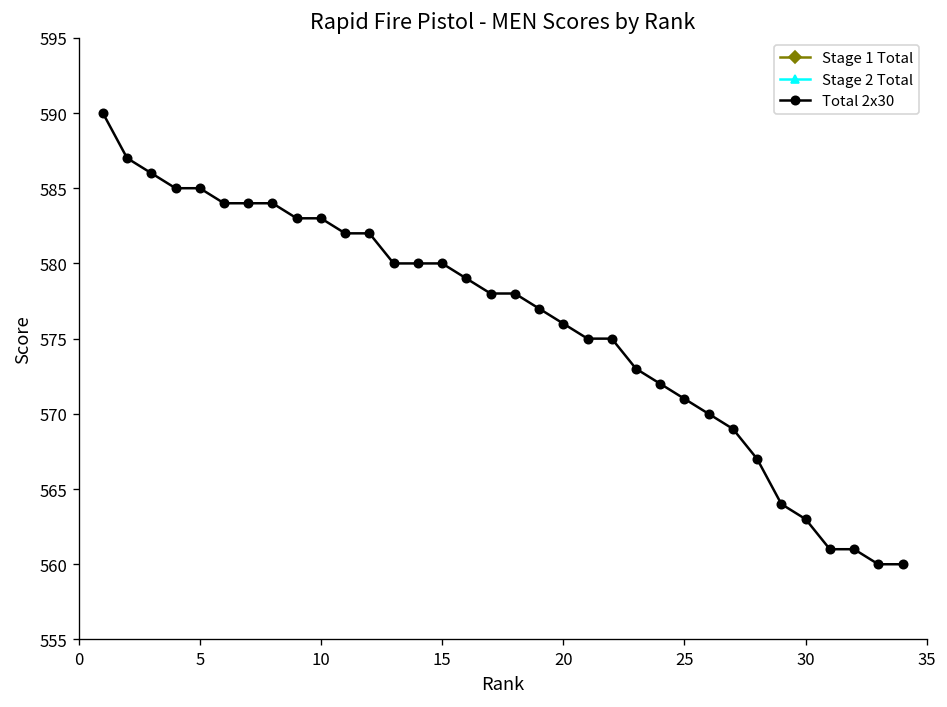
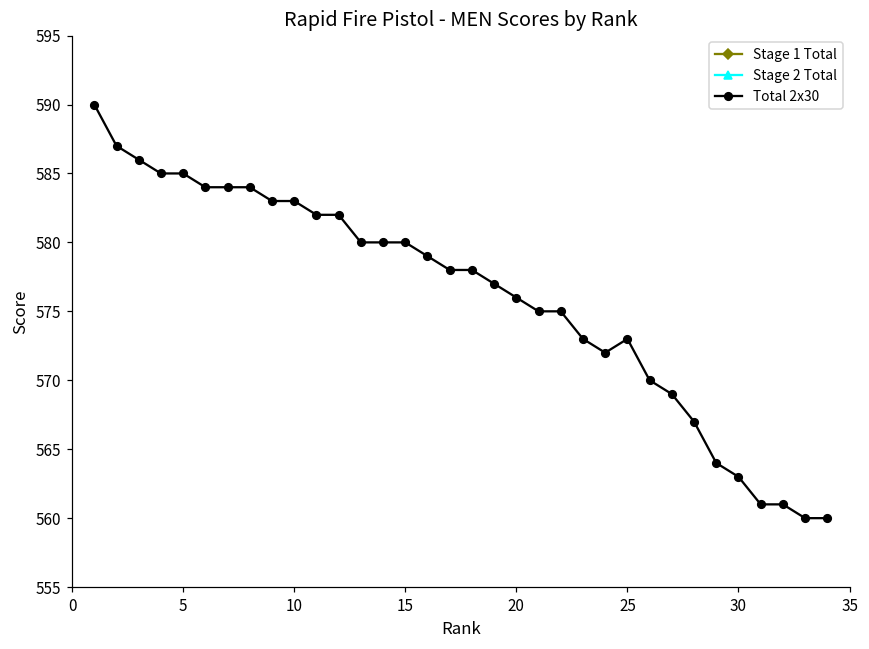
Total 2x30, 25: 571 -> 573
